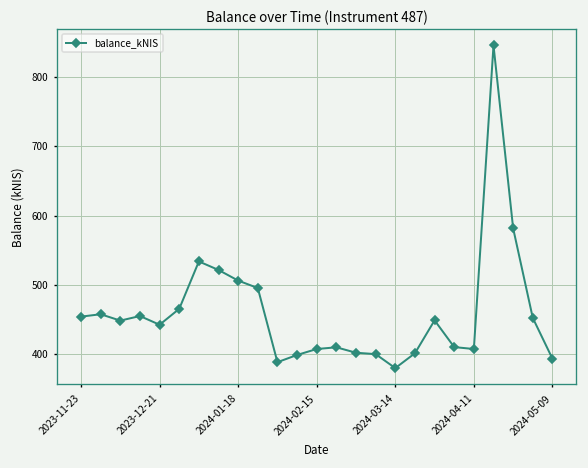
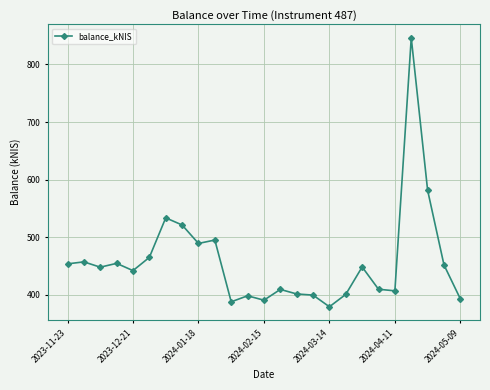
2024-01-18: 510 -> 490
2024-02-15: 410 -> 390
